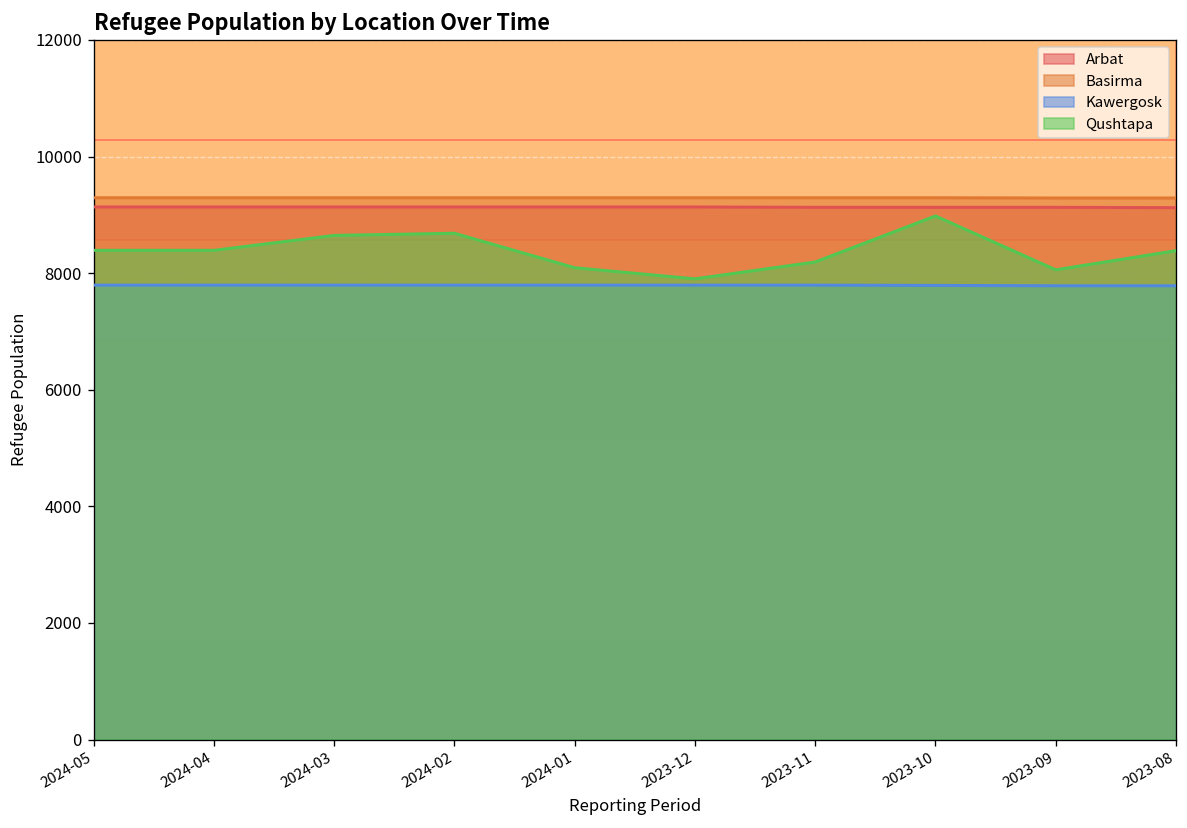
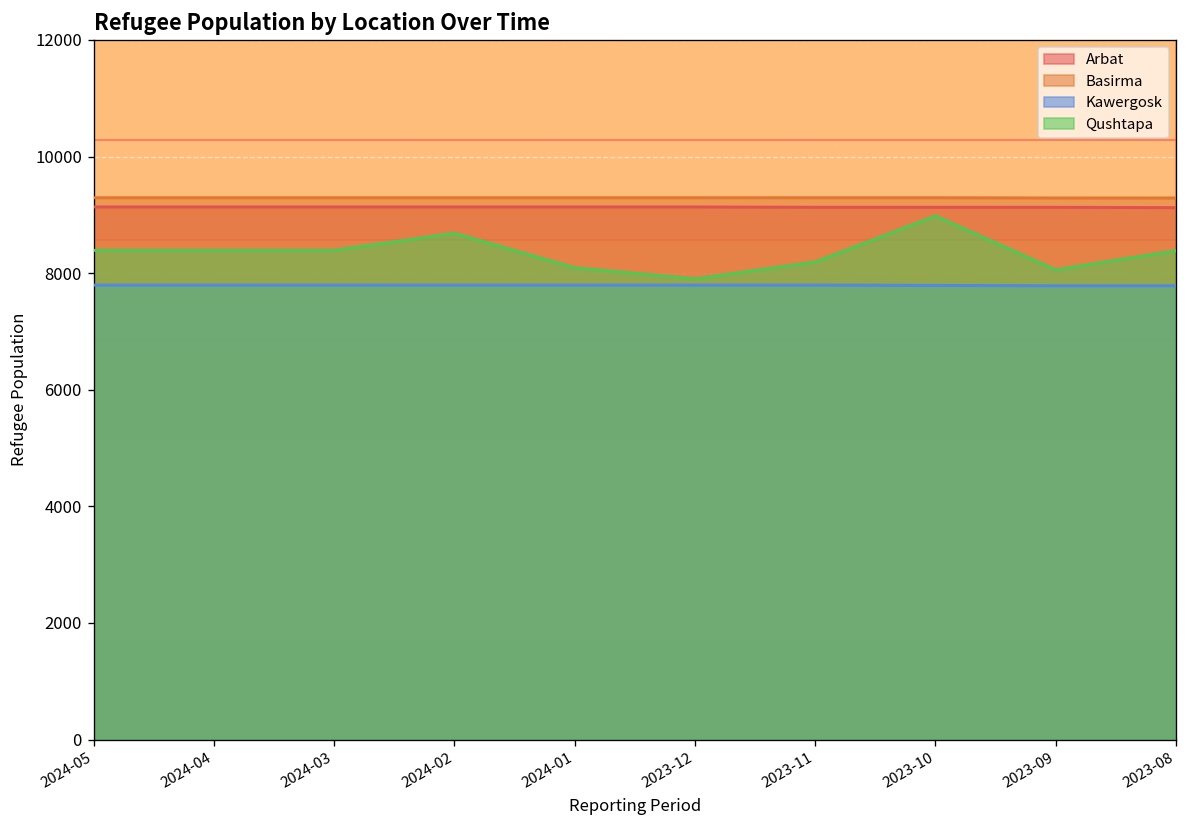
Qushtapa, 2024-03: 8600 -> 8400
